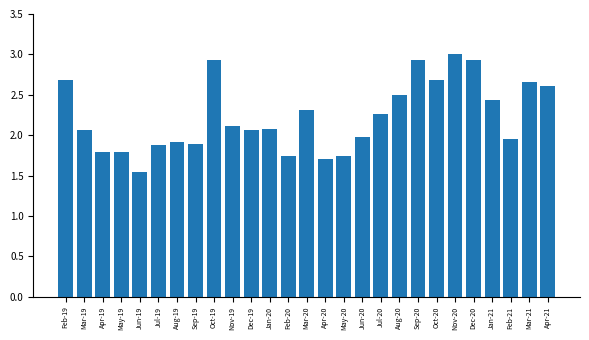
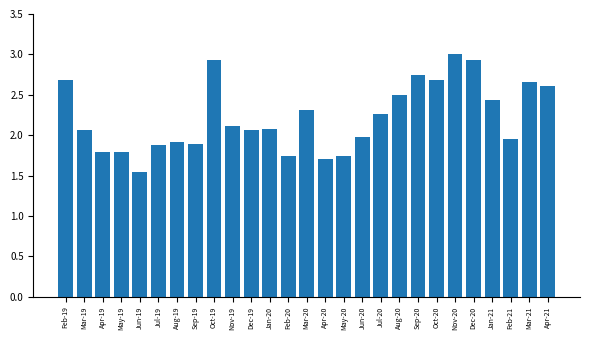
Sep-20: 2.9 -> 2.7
